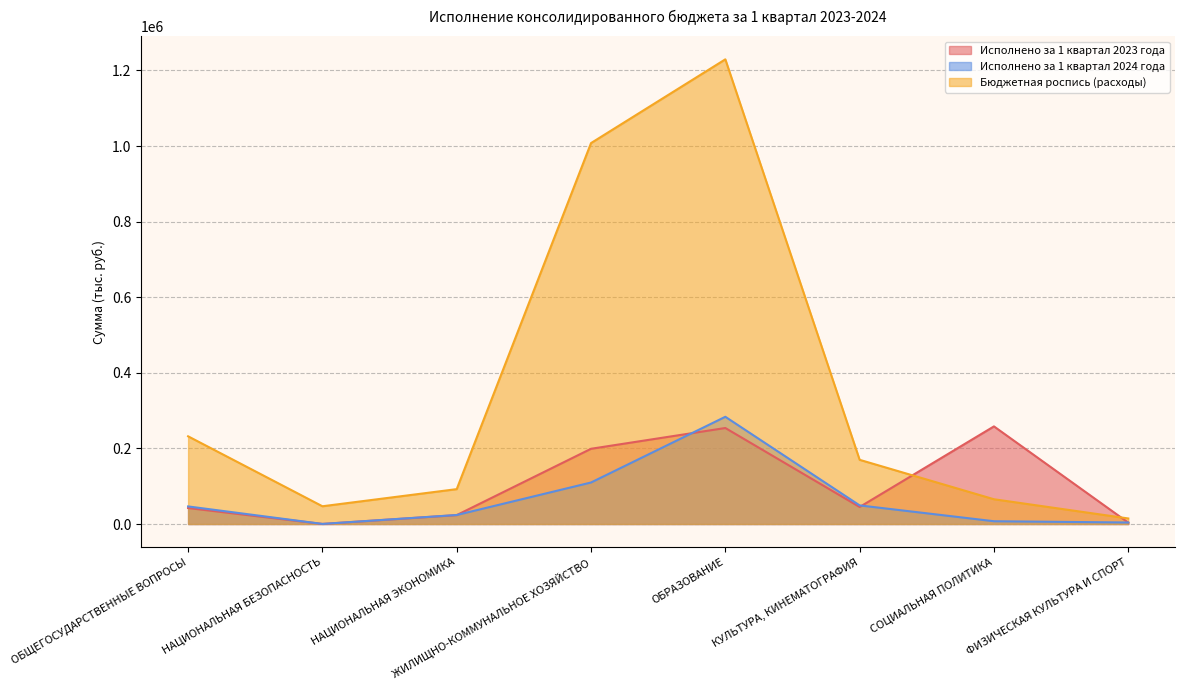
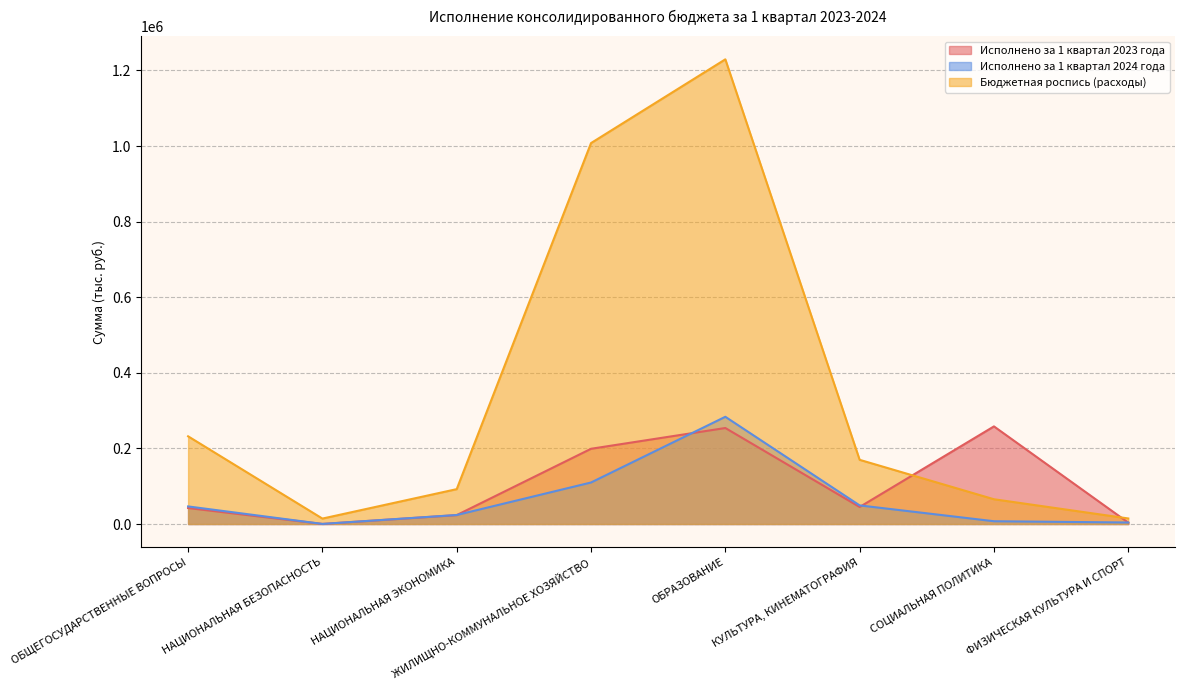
Бюджетная роспись (расходы), НАЦИОНАЛЬНАЯ БЕЗОПАСНОСТЬ: 50000 -> 10000
